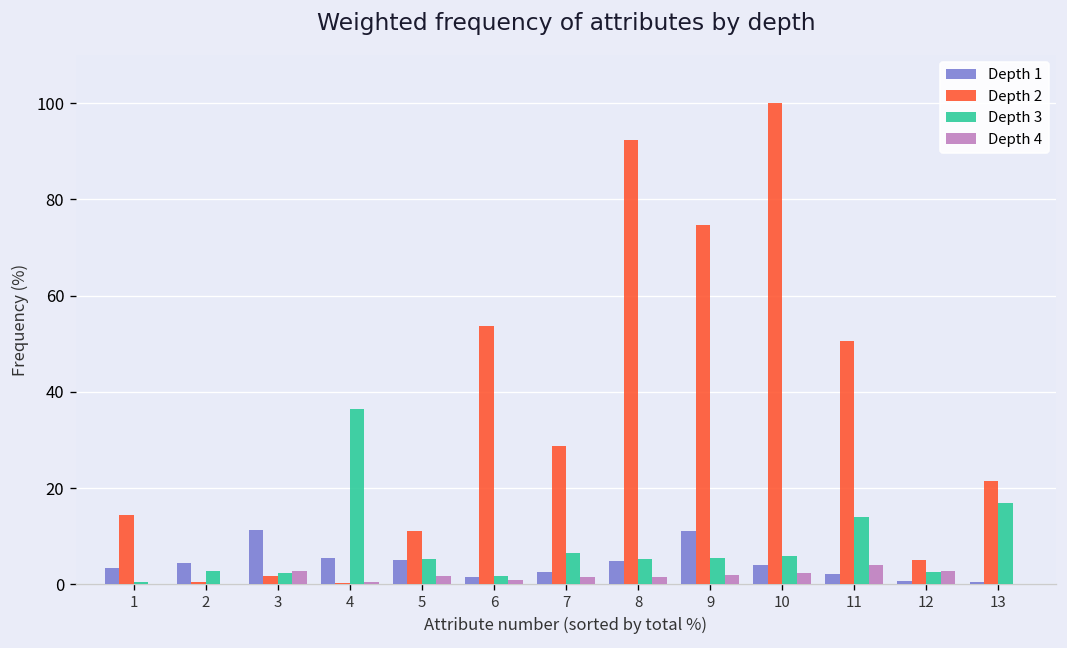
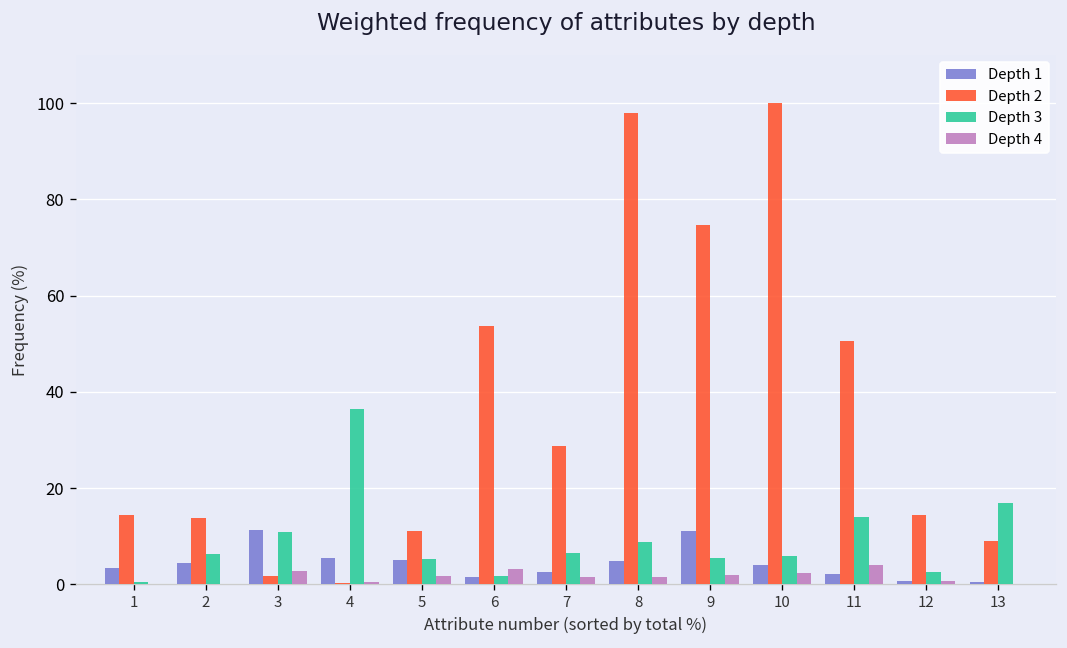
Depth 2, 2: 0 -> 14
Depth 3, 2: 3 -> 6
Depth 3, 3: 2 -> 11
Depth 4, 6: 1 -> 3
Depth 2, 8: 92 -> 98
Depth 3, 8: 5 -> 9
Depth 2, 12: 5 -> 14
Depth 4, 12: 3 -> 1
Depth 2, 13: 21 -> 9
